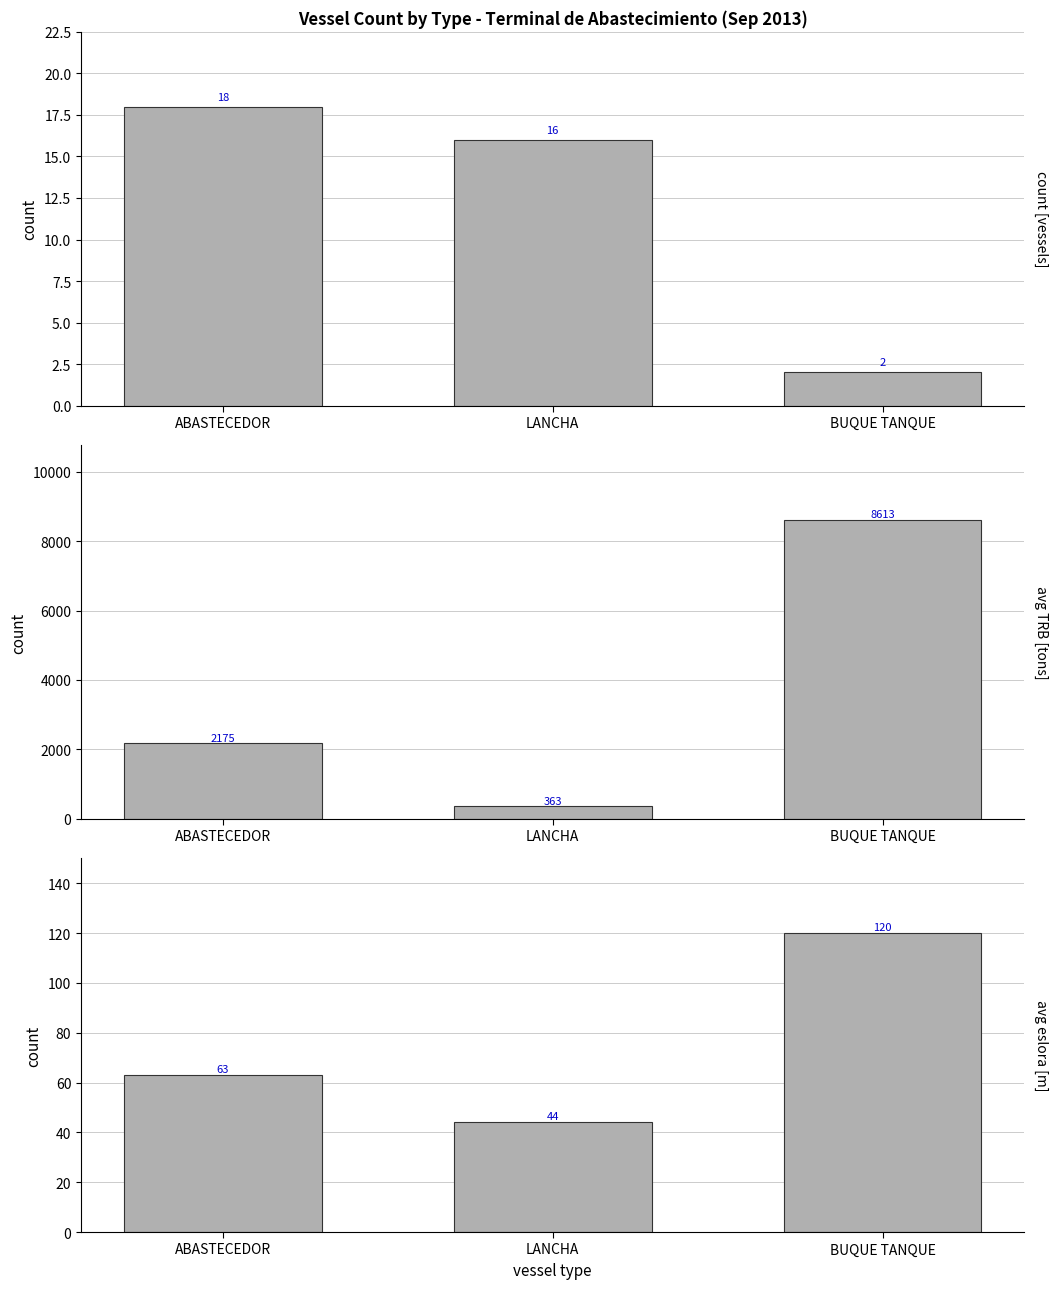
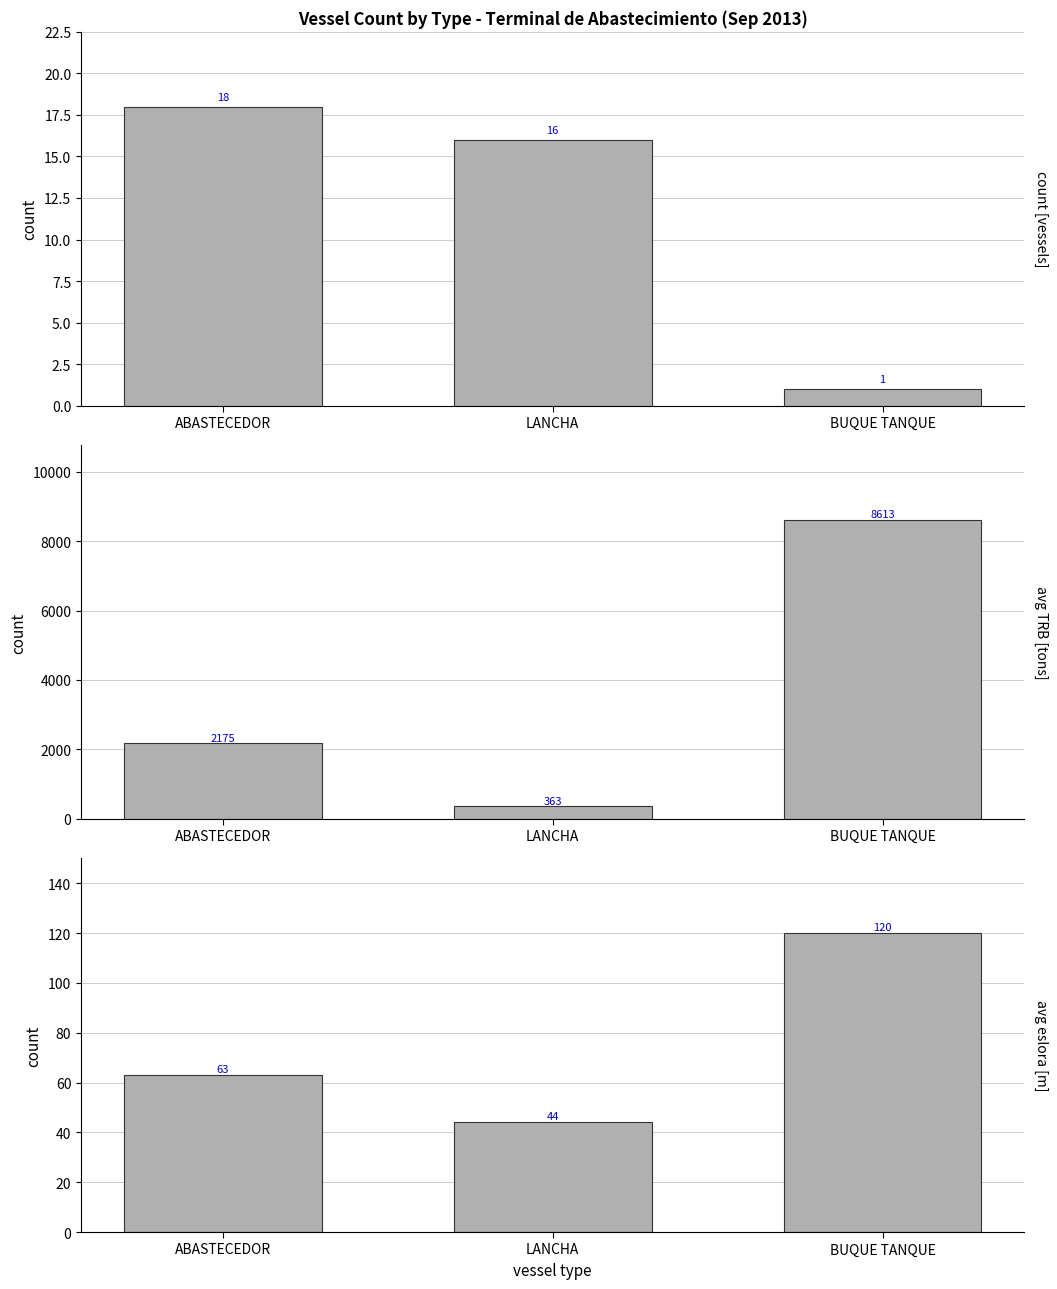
Vessel Count by Type - Terminal de Abastecimiento (Sep 2013), BUQUE TANQUE: 2 -> 1
